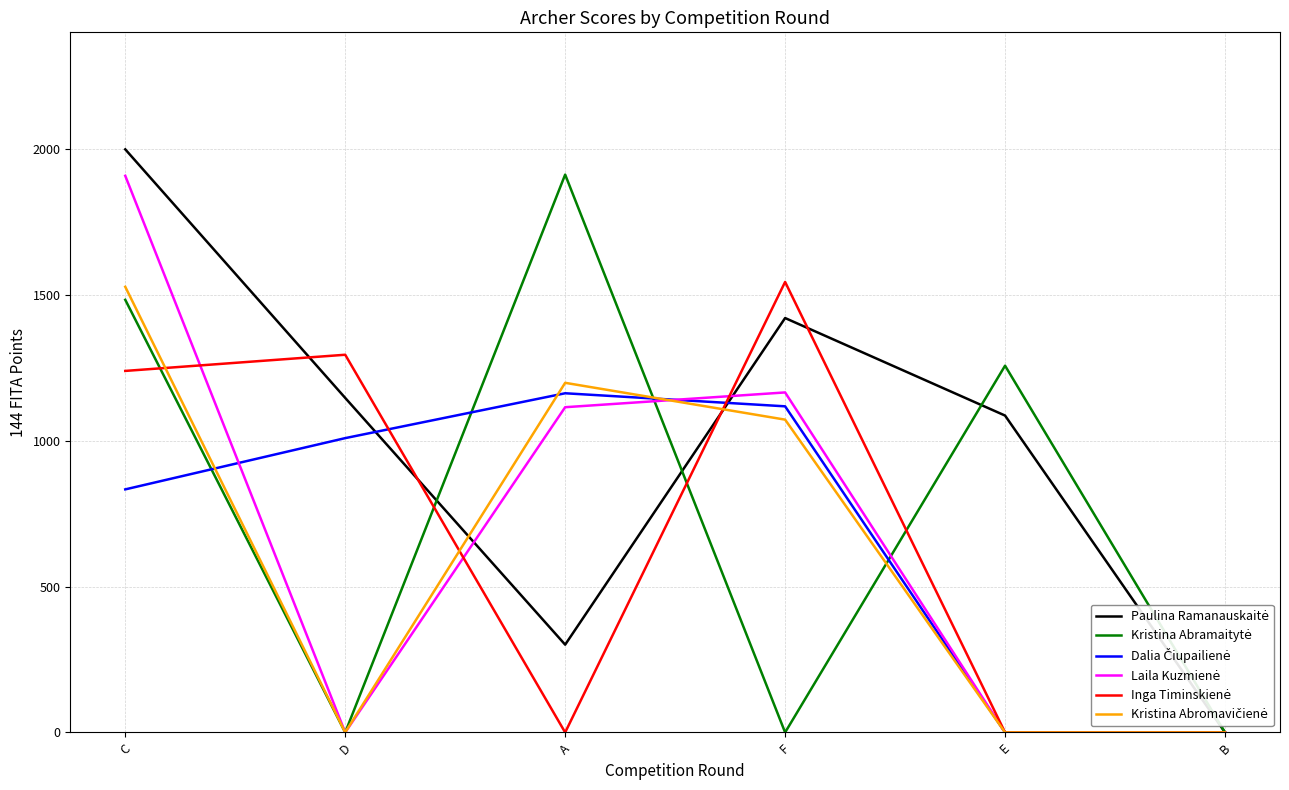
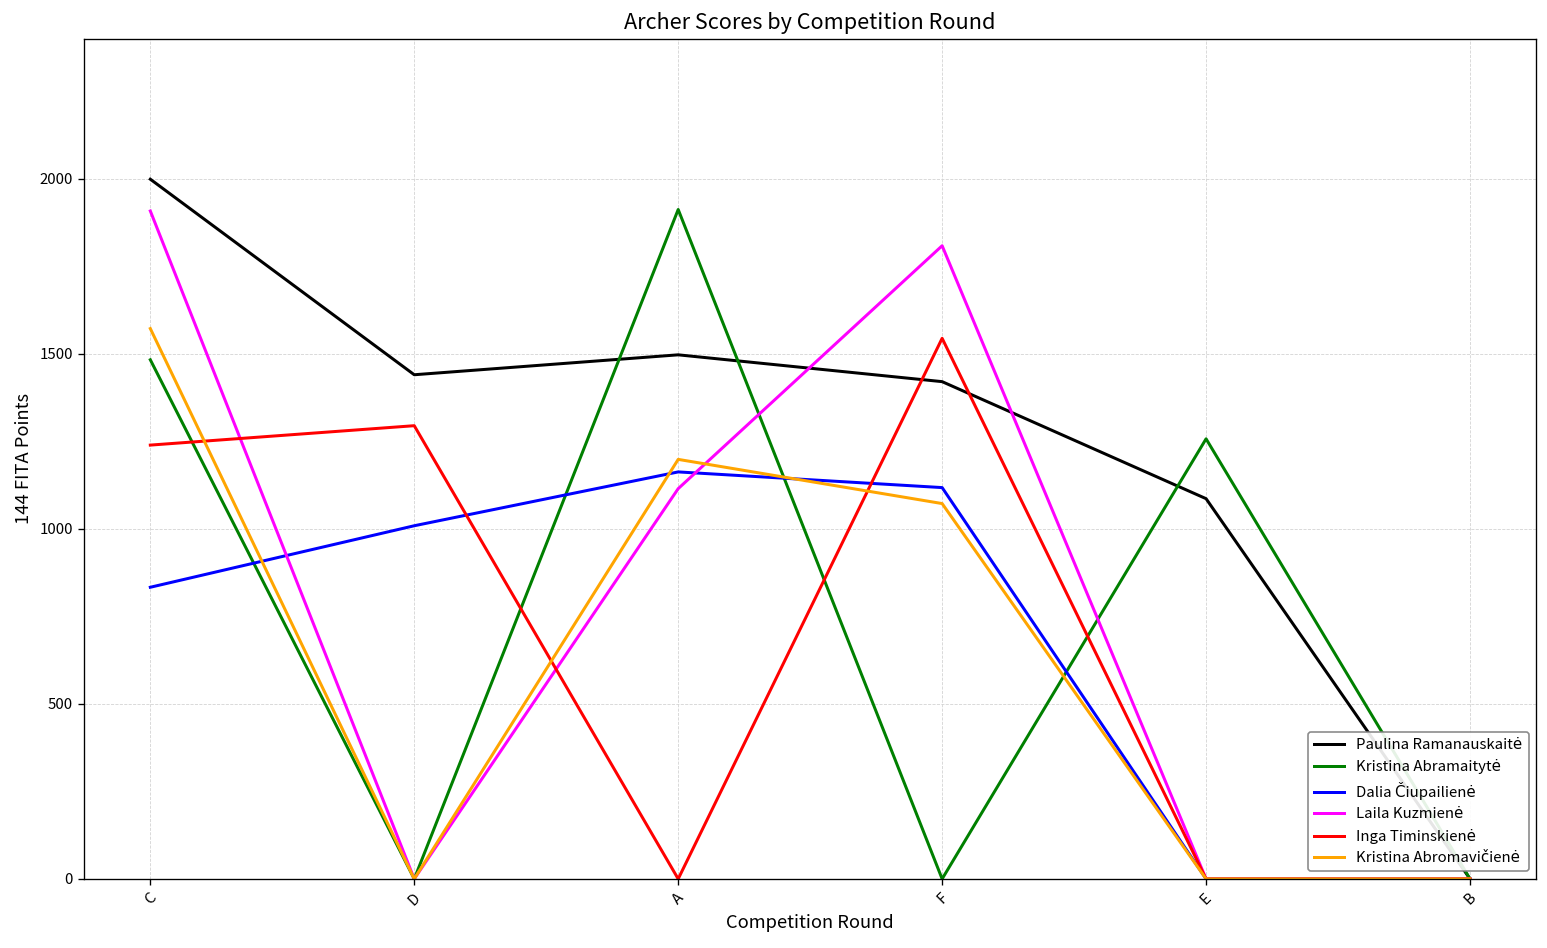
Kristina Abromavičienė, C: 1530 -> 1570
Paulina Ramanauskaitė, D: 1150 -> 1440
Paulina Ramanauskaitė, A: 300 -> 1500
Laila Kuzmienė, F: 1170 -> 1810
